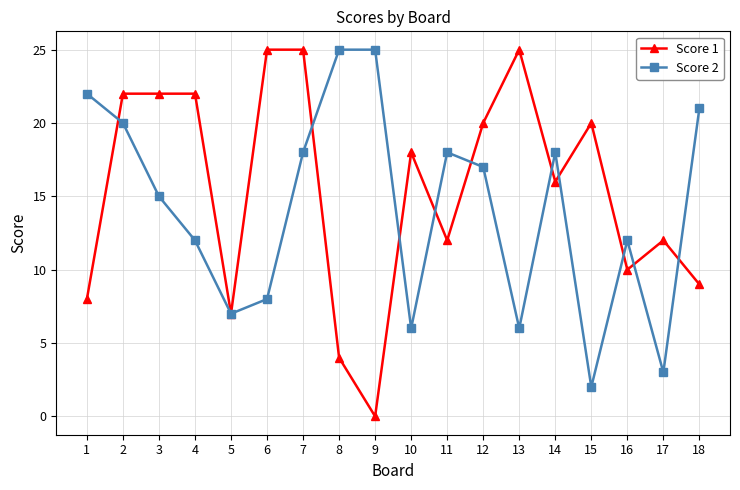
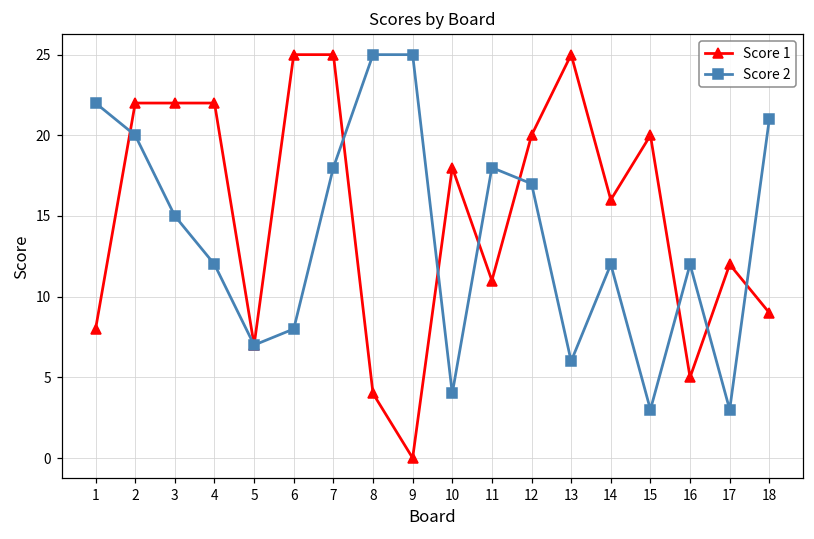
Score 2, 10: 6 -> 4
Score 1, 11: 12 -> 11
Score 2, 14: 18 -> 12
Score 2, 15: 2 -> 3
Score 1, 16: 10 -> 5
